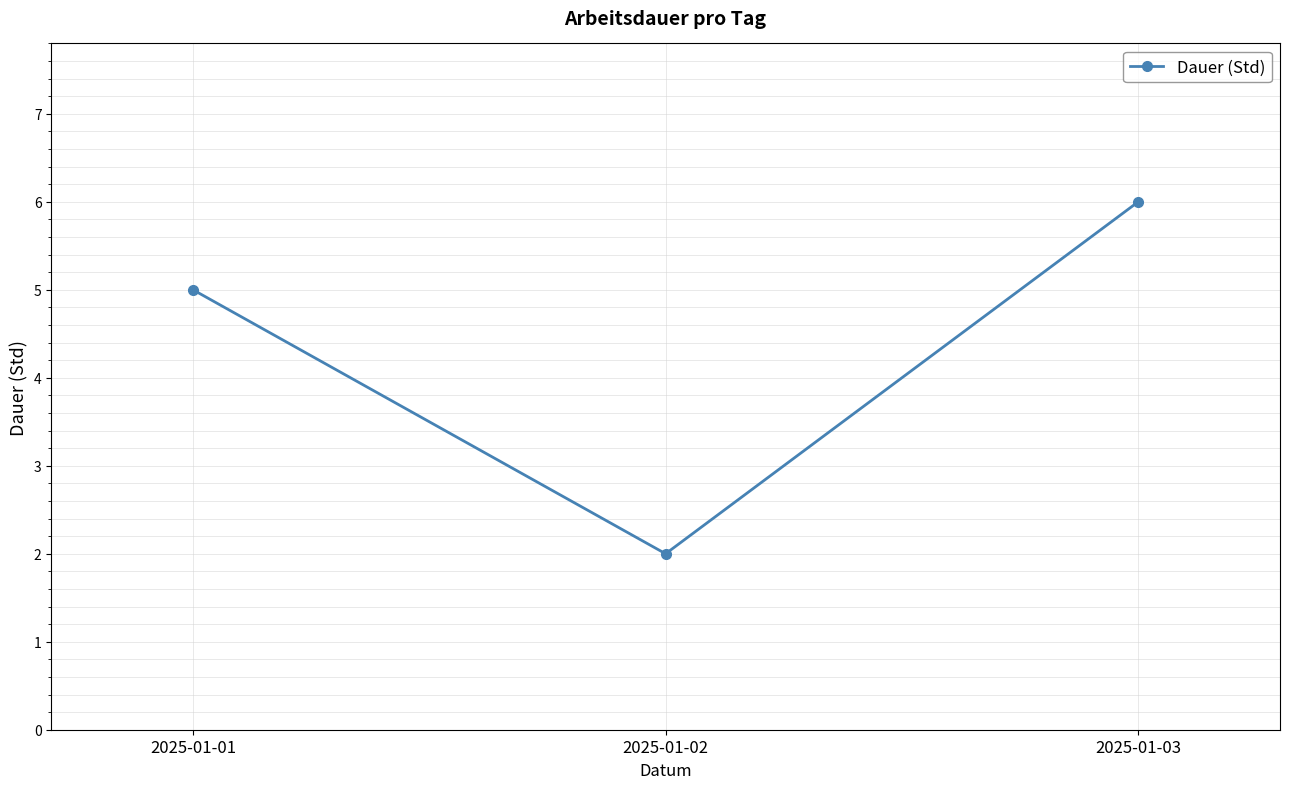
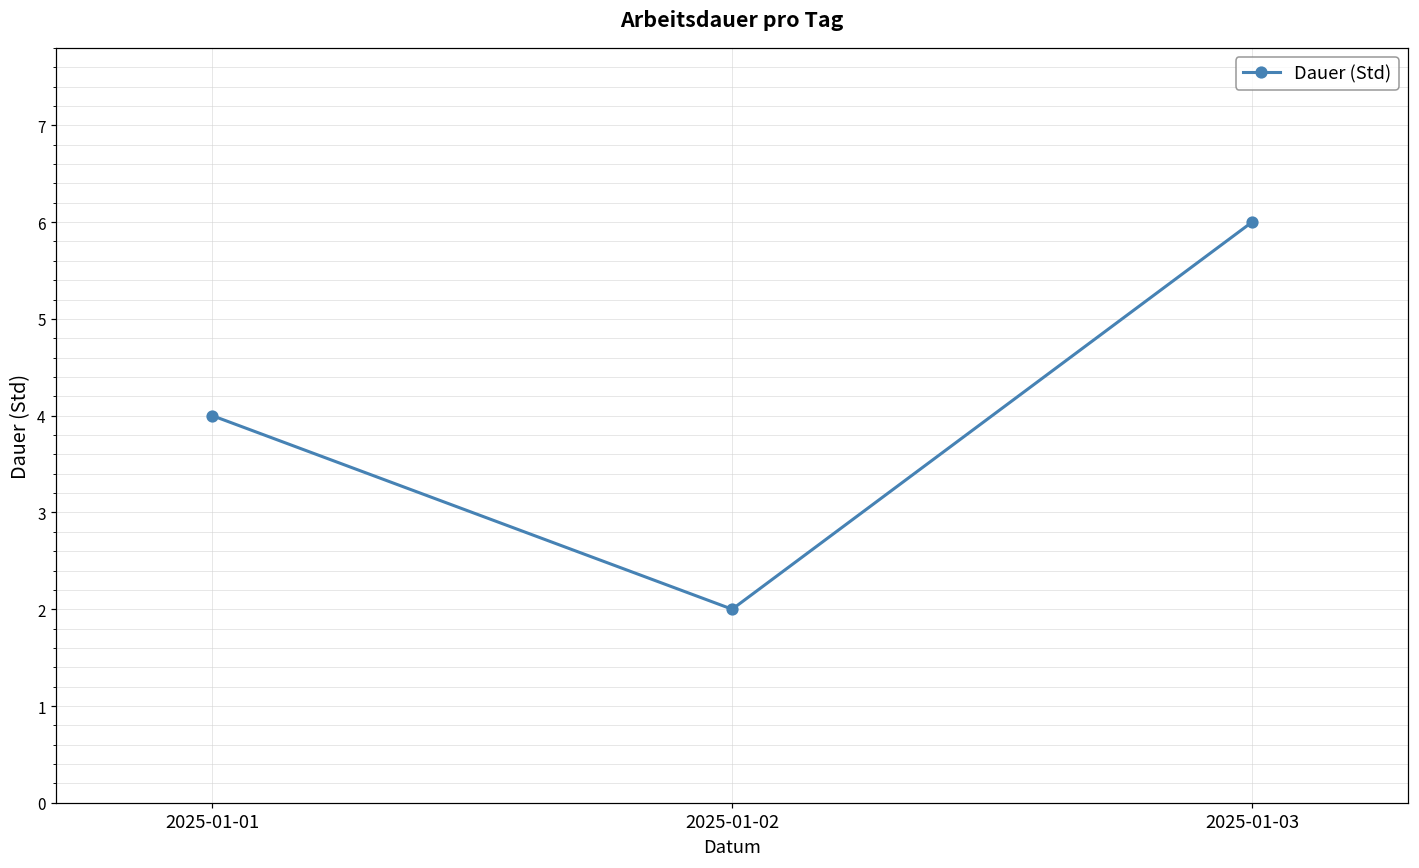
2025-01-01: 5 -> 4
